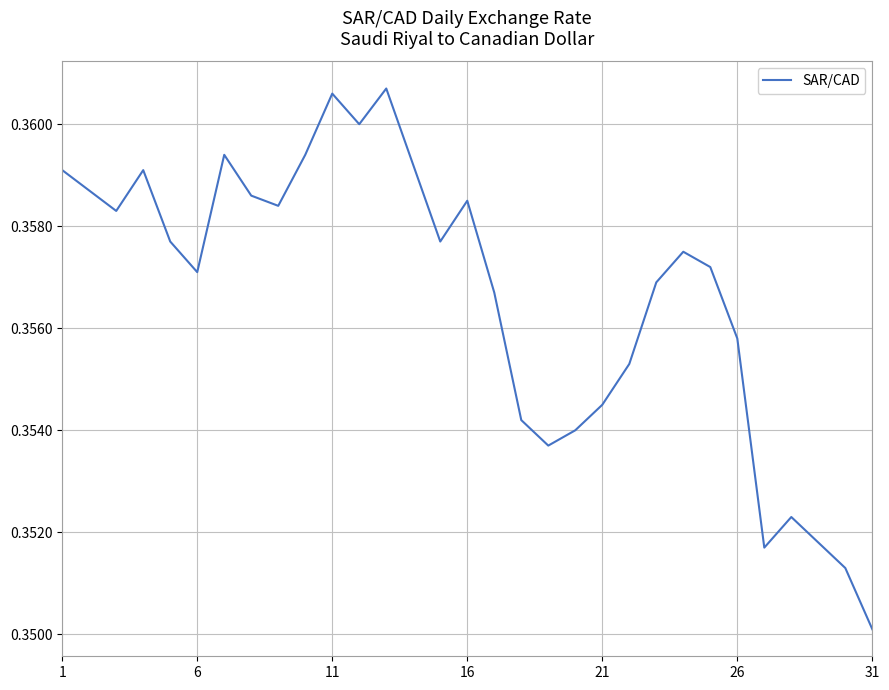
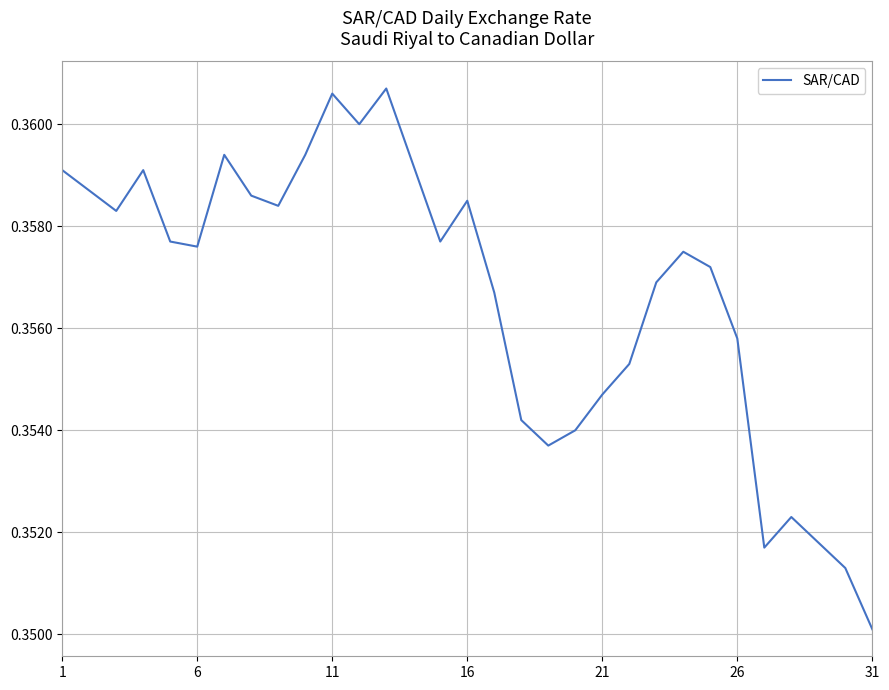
6: 0.3571 -> 0.3576
21: 0.3545 -> 0.3547
